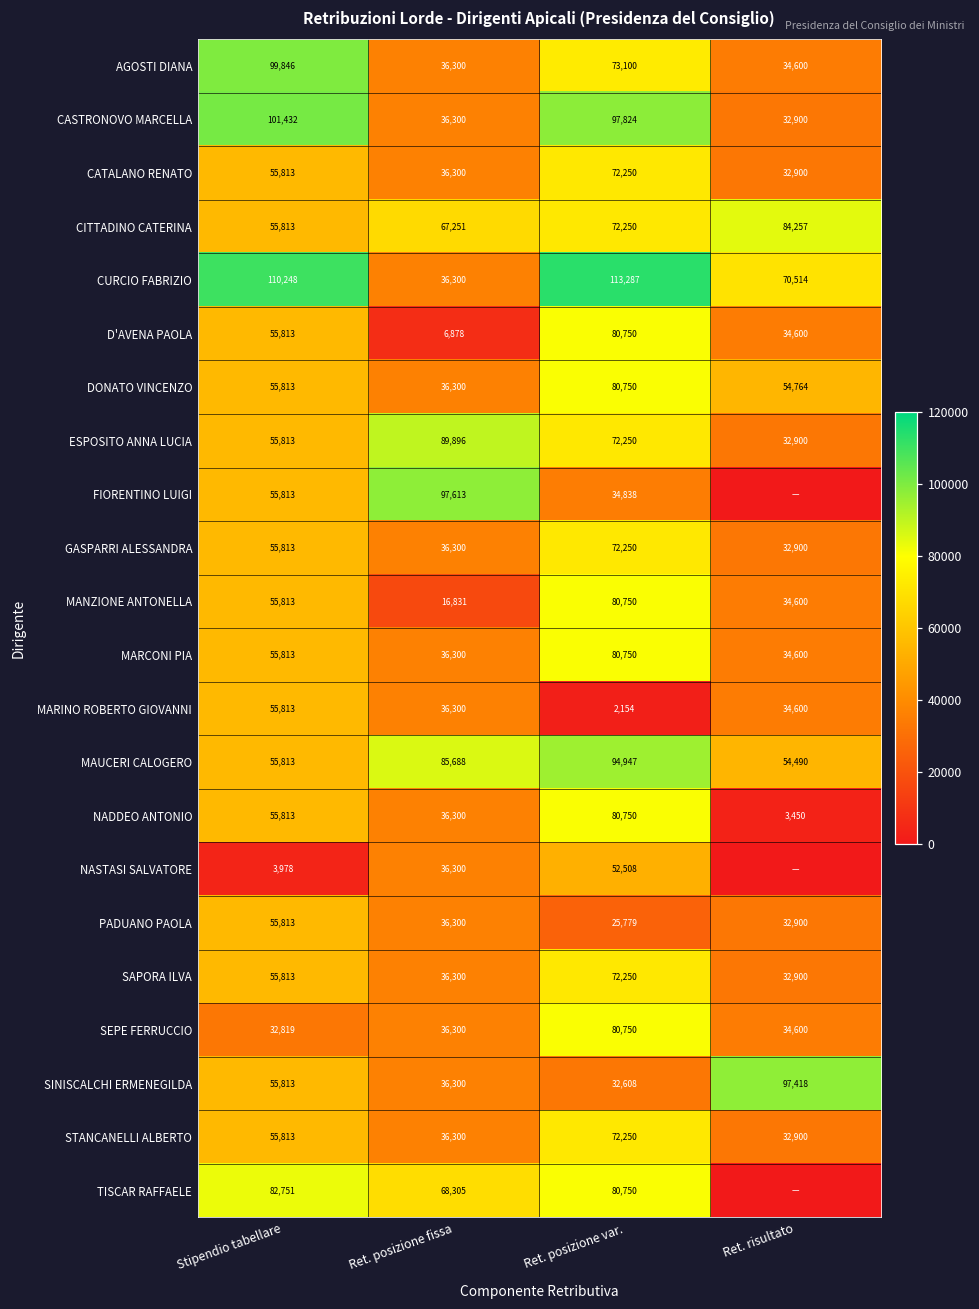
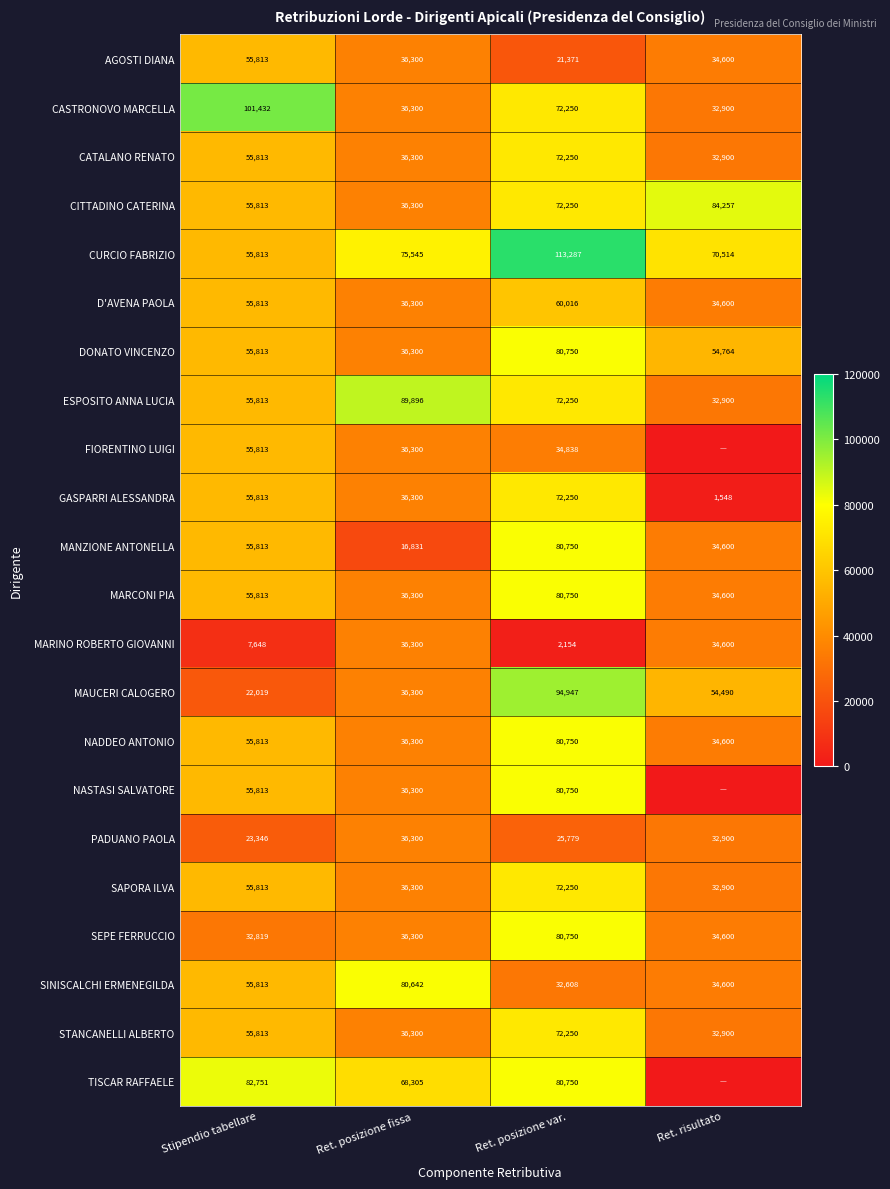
AGOSTI DIANA, Stipendio tabellare: 99,846 -> 55,813
AGOSTI DIANA, Ret. posizione var.: 73,100 -> 21,371
CASTRONOVO MARCELLA, Ret. posizione var.: 97,824 -> 72,250
CITTADINO CATERINA, Ret. posizione fissa: 67,251 -> 36,300
CURCIO FABRIZIO, Stipendio tabellare: 110,248 -> 55,813
CURCIO FABRIZIO, Ret. posizione fissa: 36,300 -> 75,545
D'AVENA PAOLA, Ret. posizione fissa: 6,878 -> 36,300
D'AVENA PAOLA, Ret. posizione var.: 80,750 -> 60,016
FIORENTINO LUIGI, Ret. posizione fissa: 97,613 -> 36,300
GASPARRI ALESSANDRA, Ret. risultato: 32,900 -> 1,548
MARINO ROBERTO GIOVANNI, Stipendio tabellare: 55,813 -> 7,648
MAUCERI CALOGERO, Stipendio tabellare: 55,813 -> 22,019
MAUCERI CALOGERO, Ret. posizione fissa: 85,688 -> 36,300
NADDEO ANTONIO, Ret. risultato: 3,450 -> 34,600
NASTASI SALVATORE, Stipendio tabellare: 3,978 -> 55,813
NASTASI SALVATORE, Ret. posizione var.: 52,508 -> 80,750
PADUANO PAOLA, Stipendio tabellare: 55,813 -> 23,346
SINISCALCHI ERMENEGILDA, Ret. posizione fissa: 36,300 -> 80,642
SINISCALCHI ERMENEGILDA, Ret. risultato: 97,418 -> 34,600
